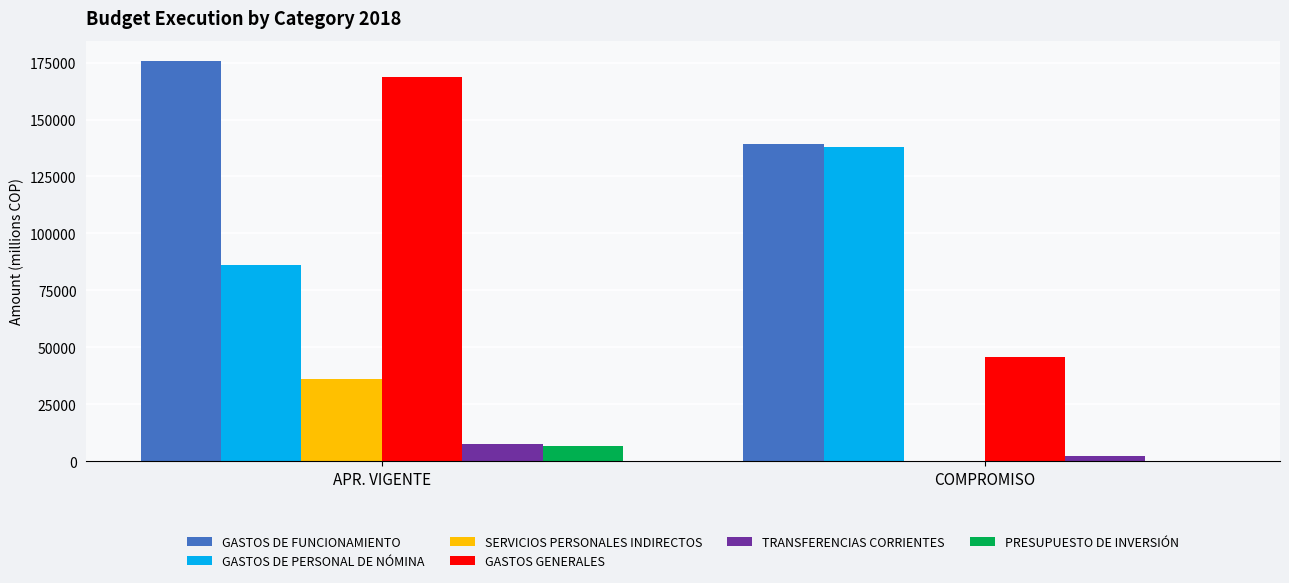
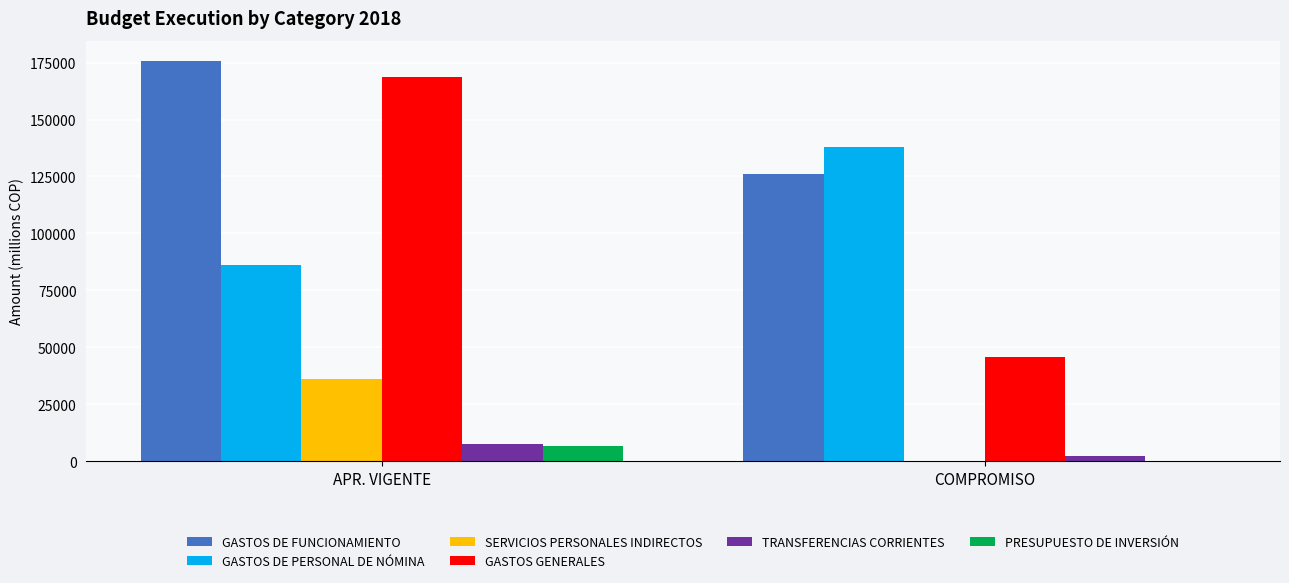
GASTOS DE FUNCIONAMIENTO, COMPROMISO: 139000 -> 126000
